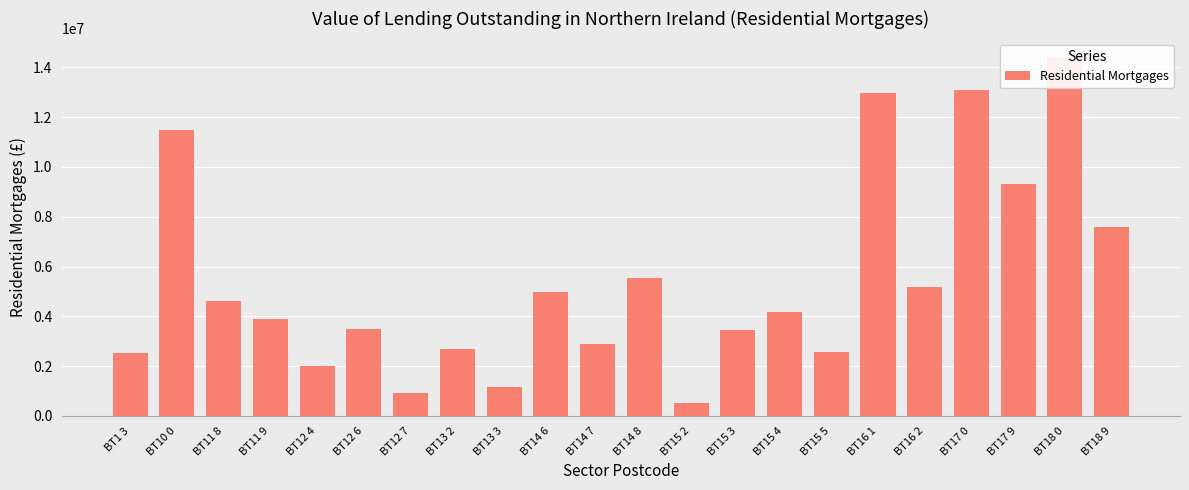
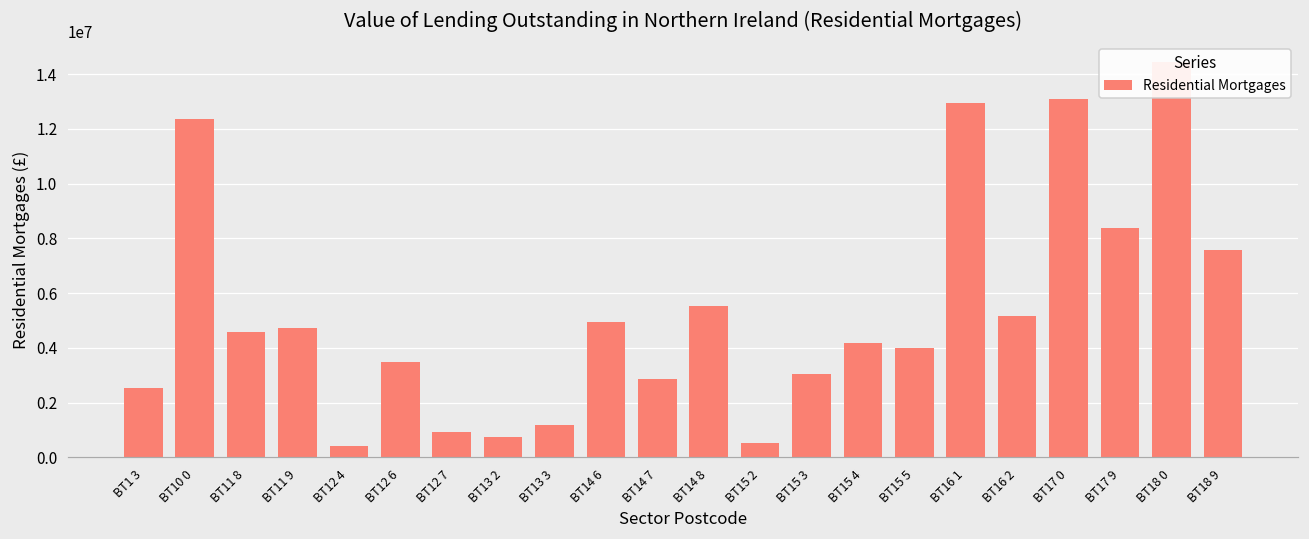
BT10 0: 11500000 -> 12400000
BT11 9: 3900000 -> 4700000
BT12 4: 2000000 -> 400000
BT13 2: 2700000 -> 700000
BT15 3: 3500000 -> 3100000
BT15 5: 2600000 -> 4000000
BT17 9: 9300000 -> 8400000
